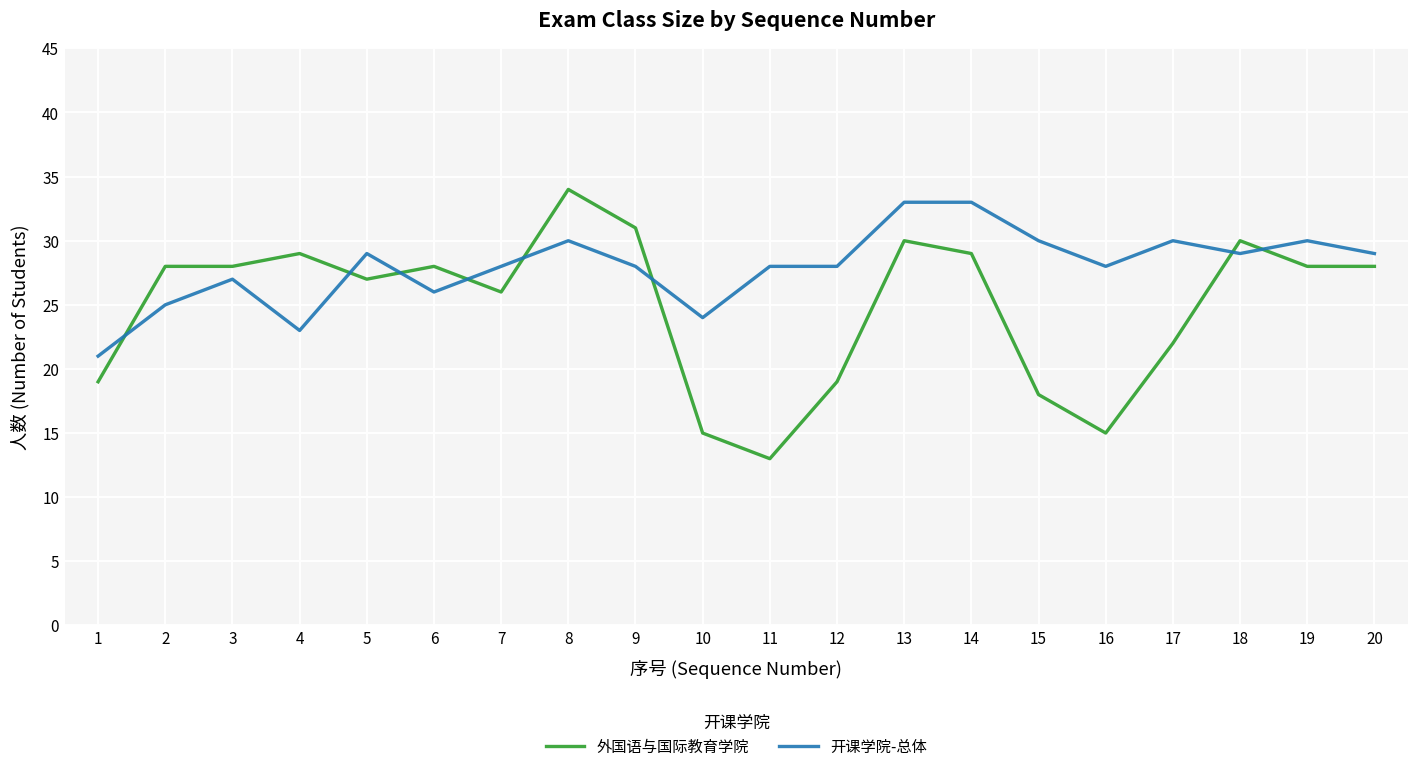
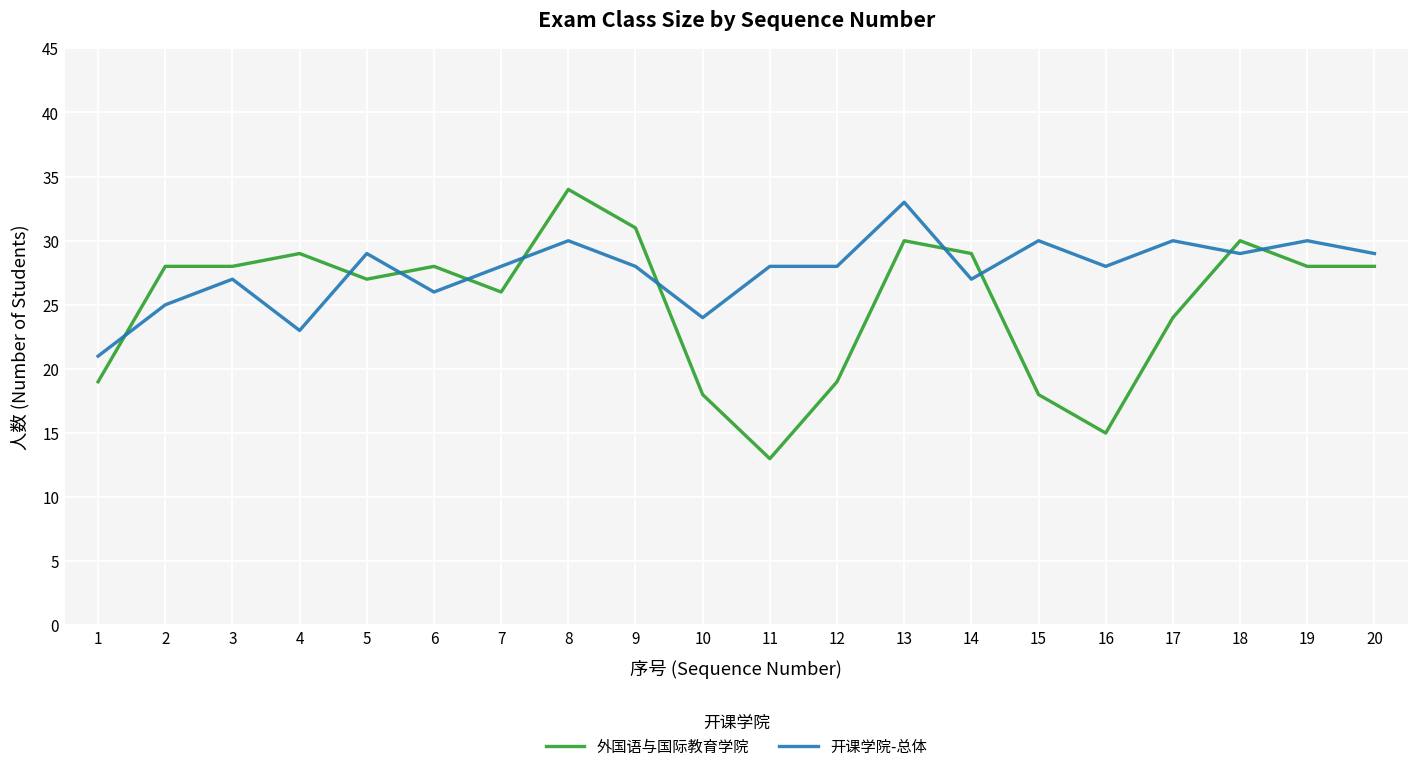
外国语与国际教育学院, 10: 15 -> 18
开课学院-总体, 14: 33 -> 27
外国语与国际教育学院, 17: 22 -> 24
